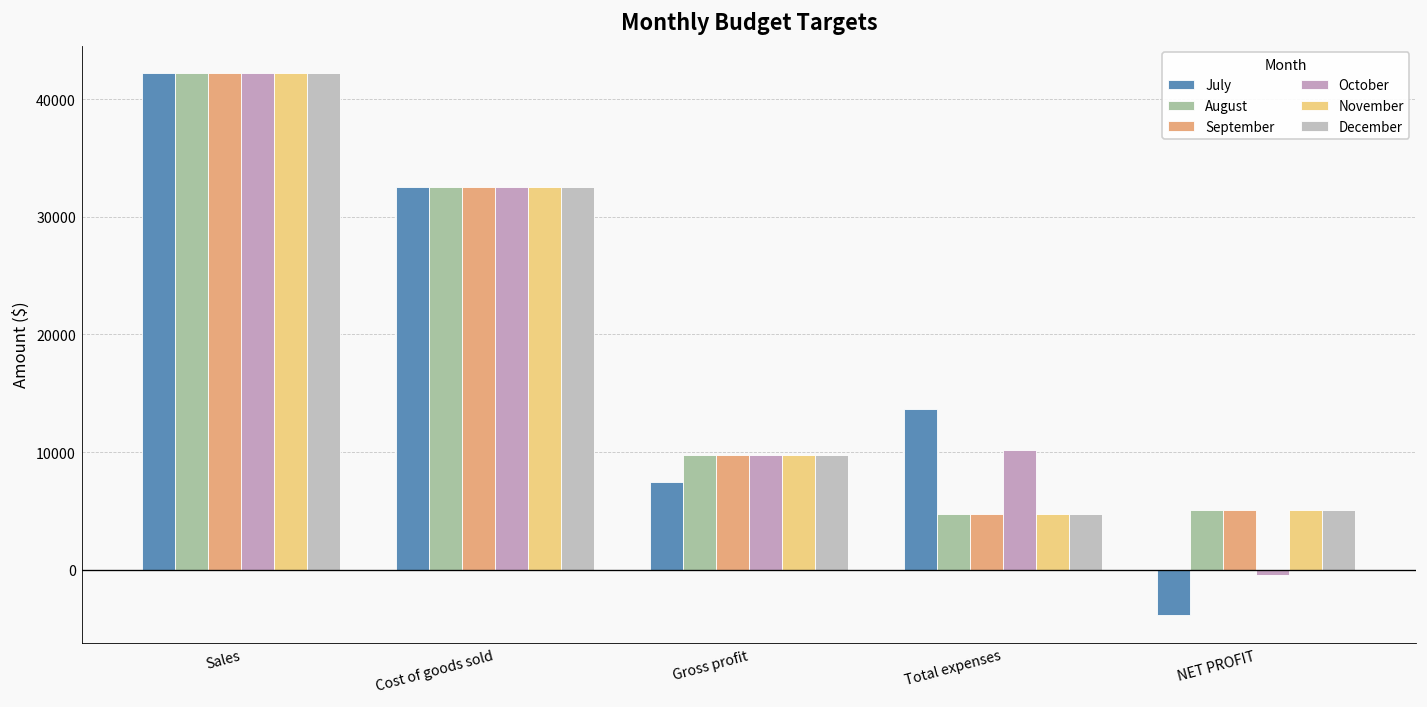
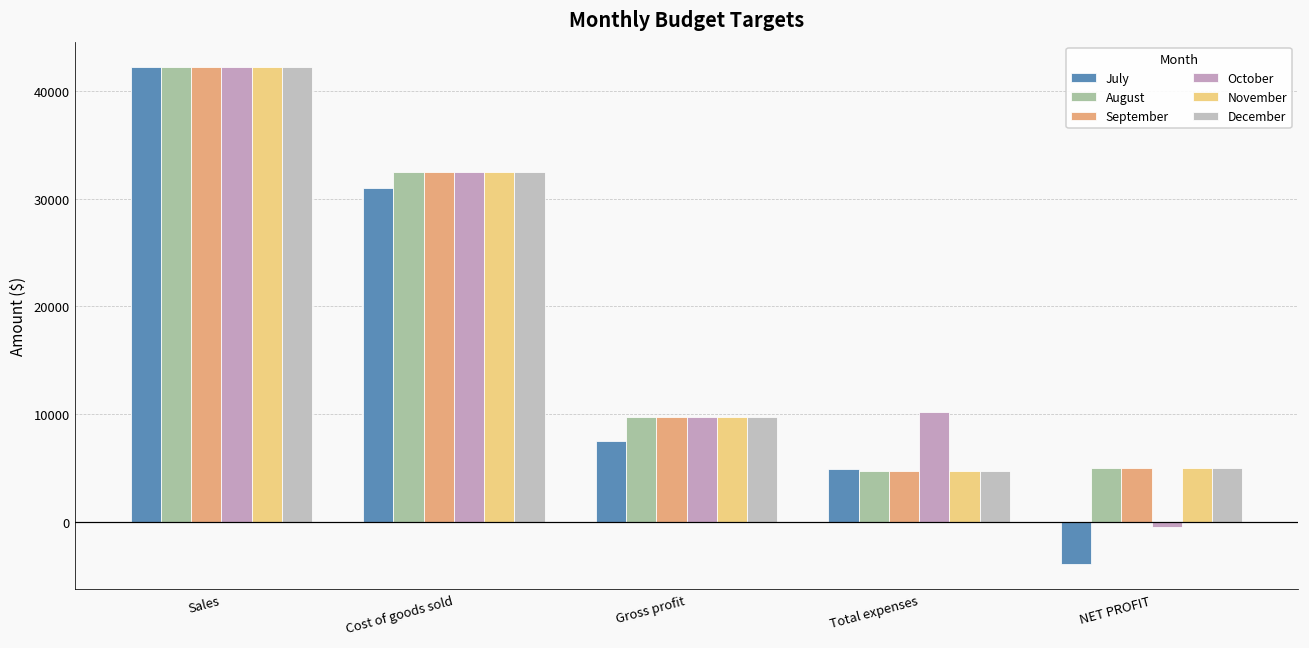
July, Cost of goods sold: 33000 -> 31000
July, Total expenses: 14000 -> 5000
